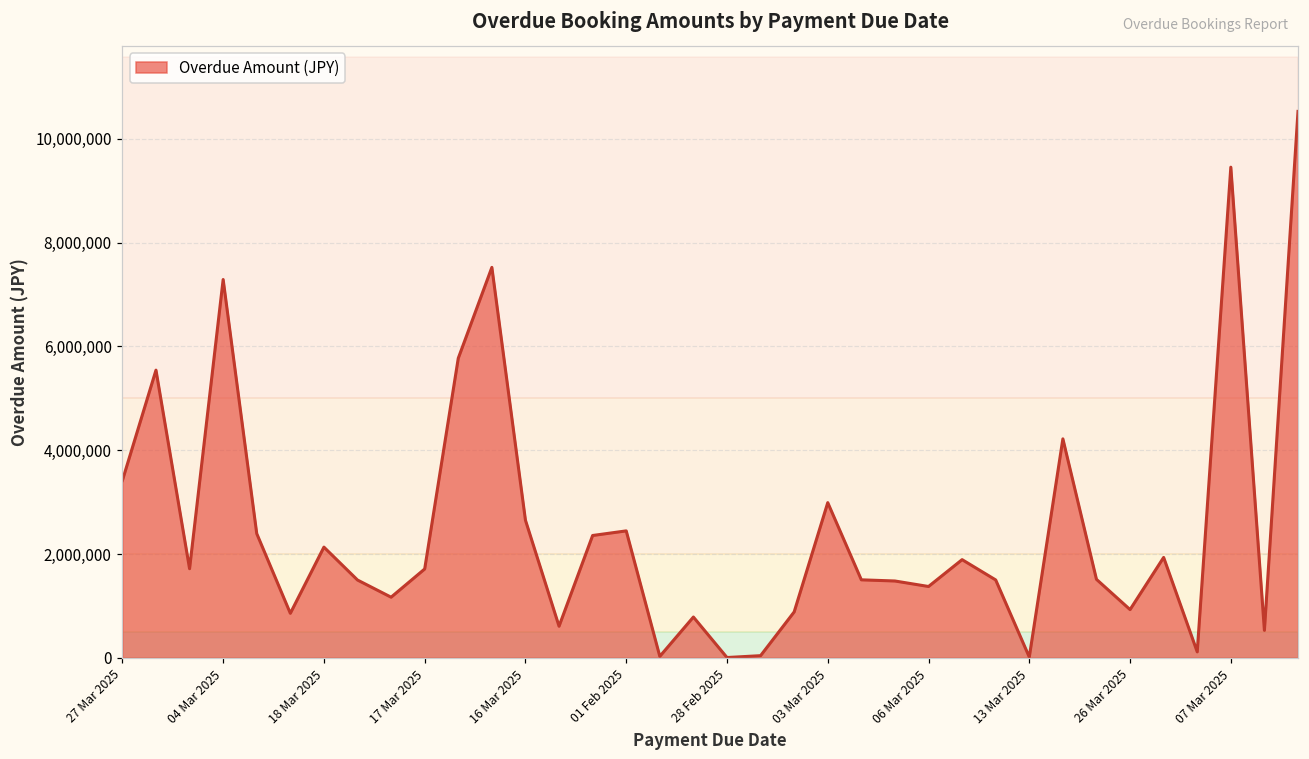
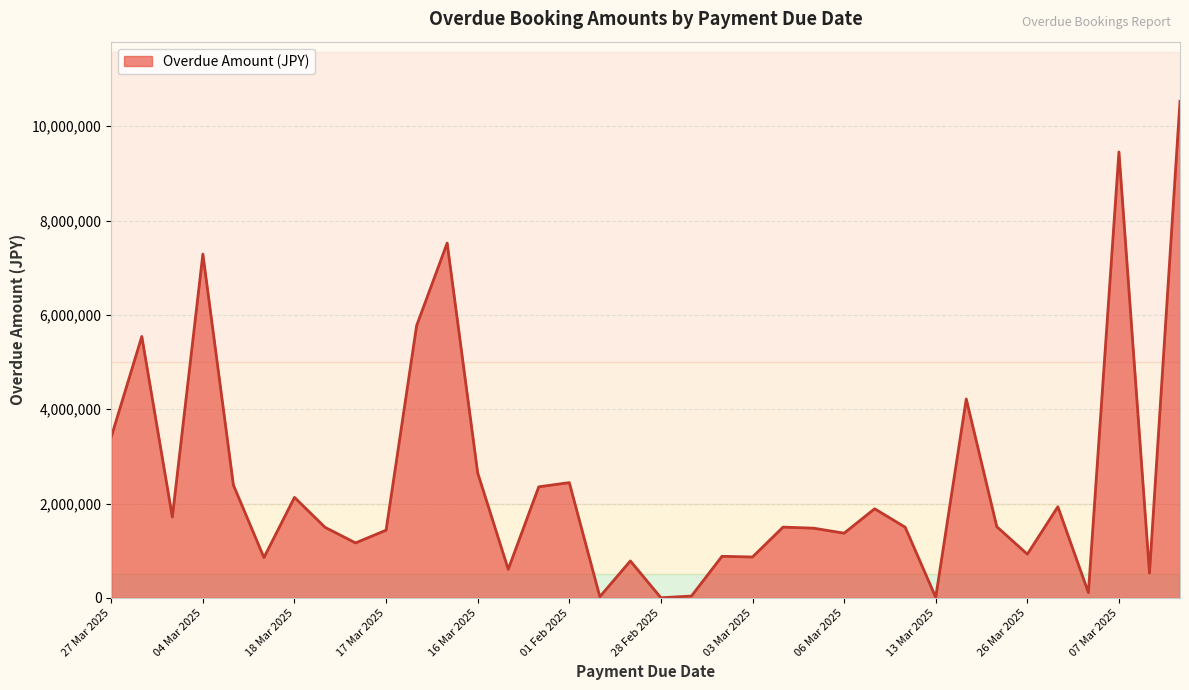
17 Mar 2025: 1,700,000 -> 1,400,000
03 Mar 2025: 3,000,000 -> 900,000
